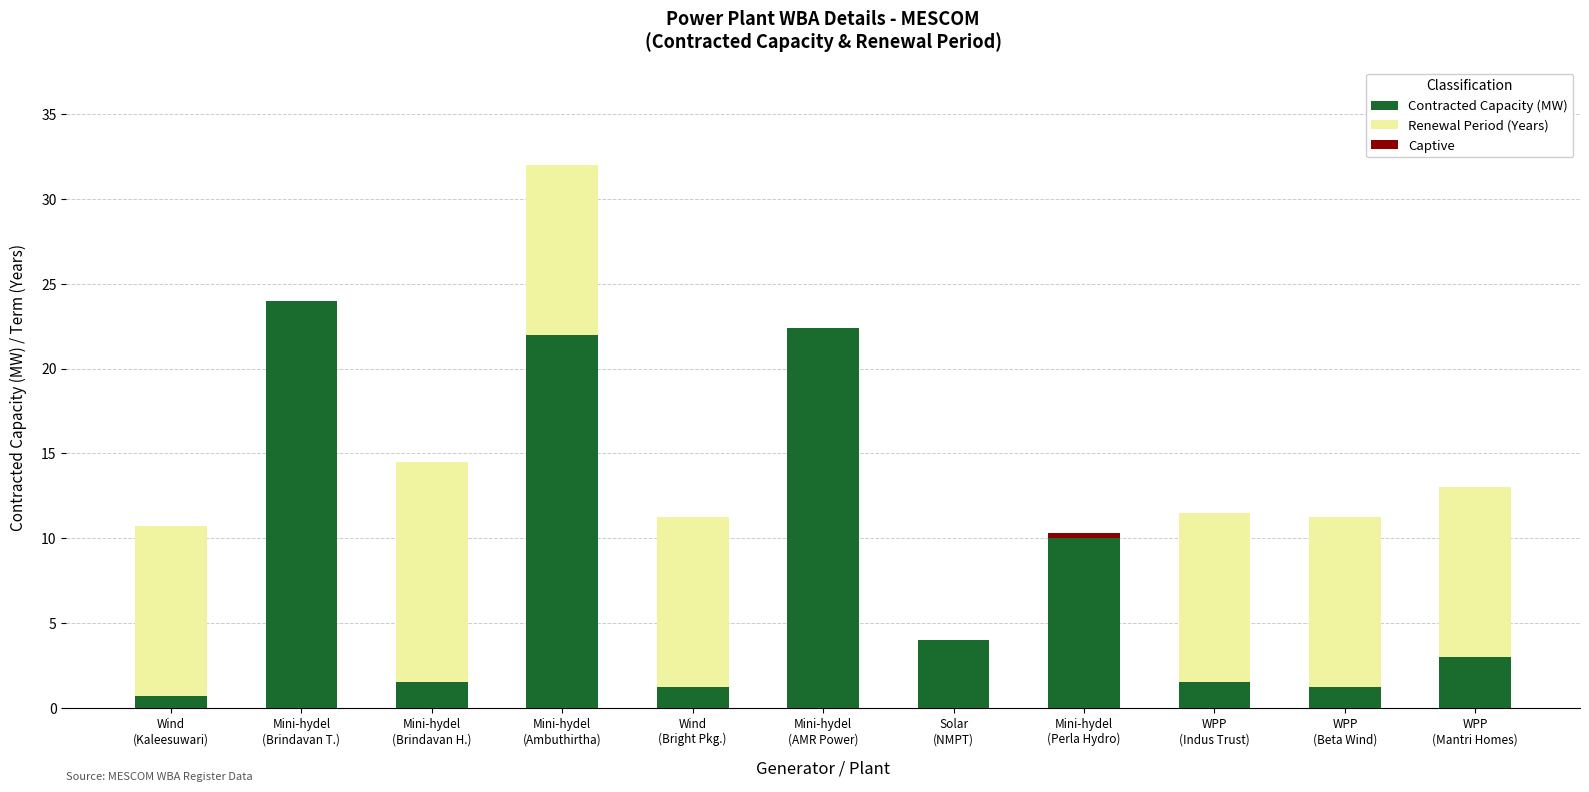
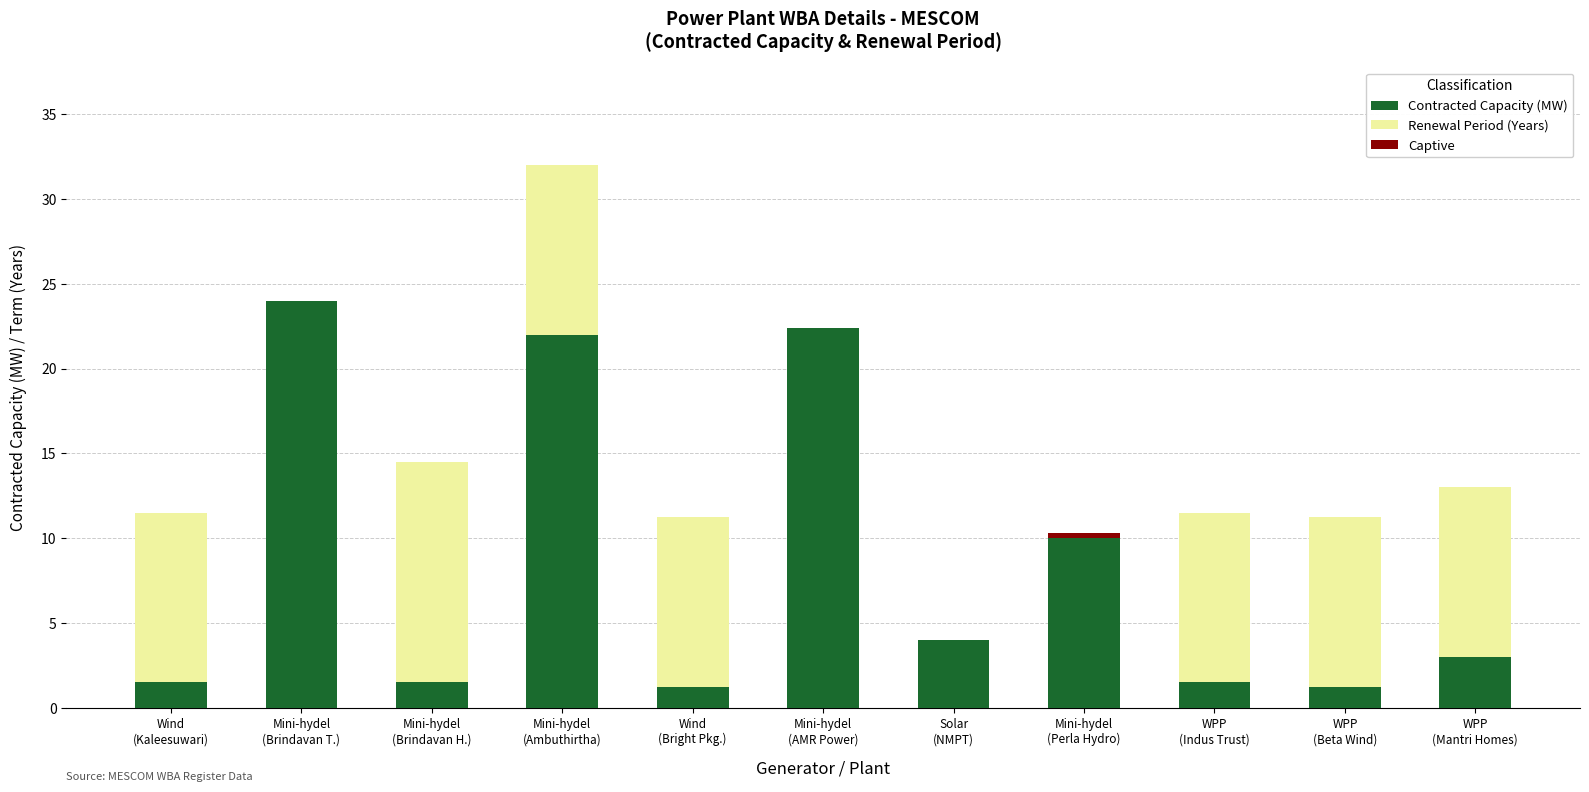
Contracted Capacity (MW), Wind (Kaleesuwari): 0.7 -> 1.5
